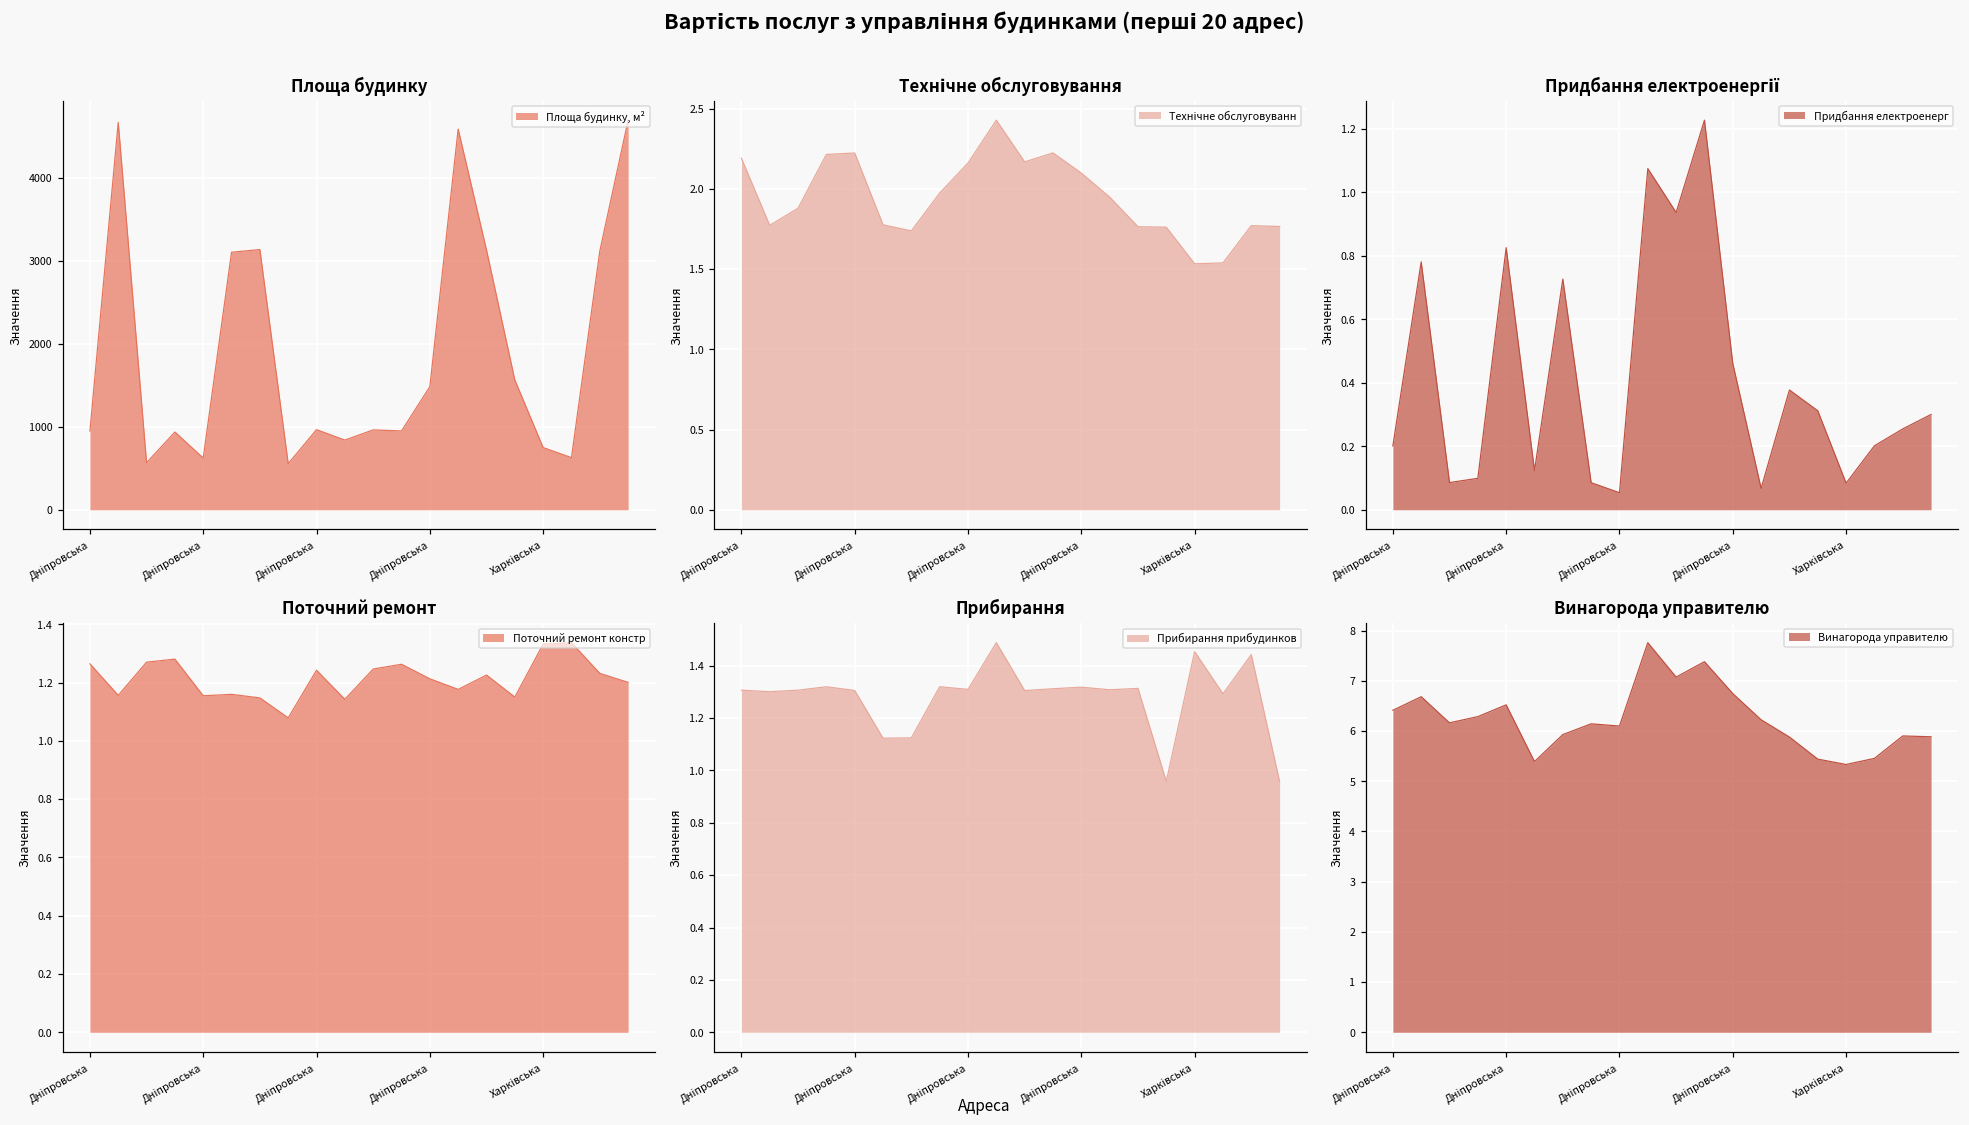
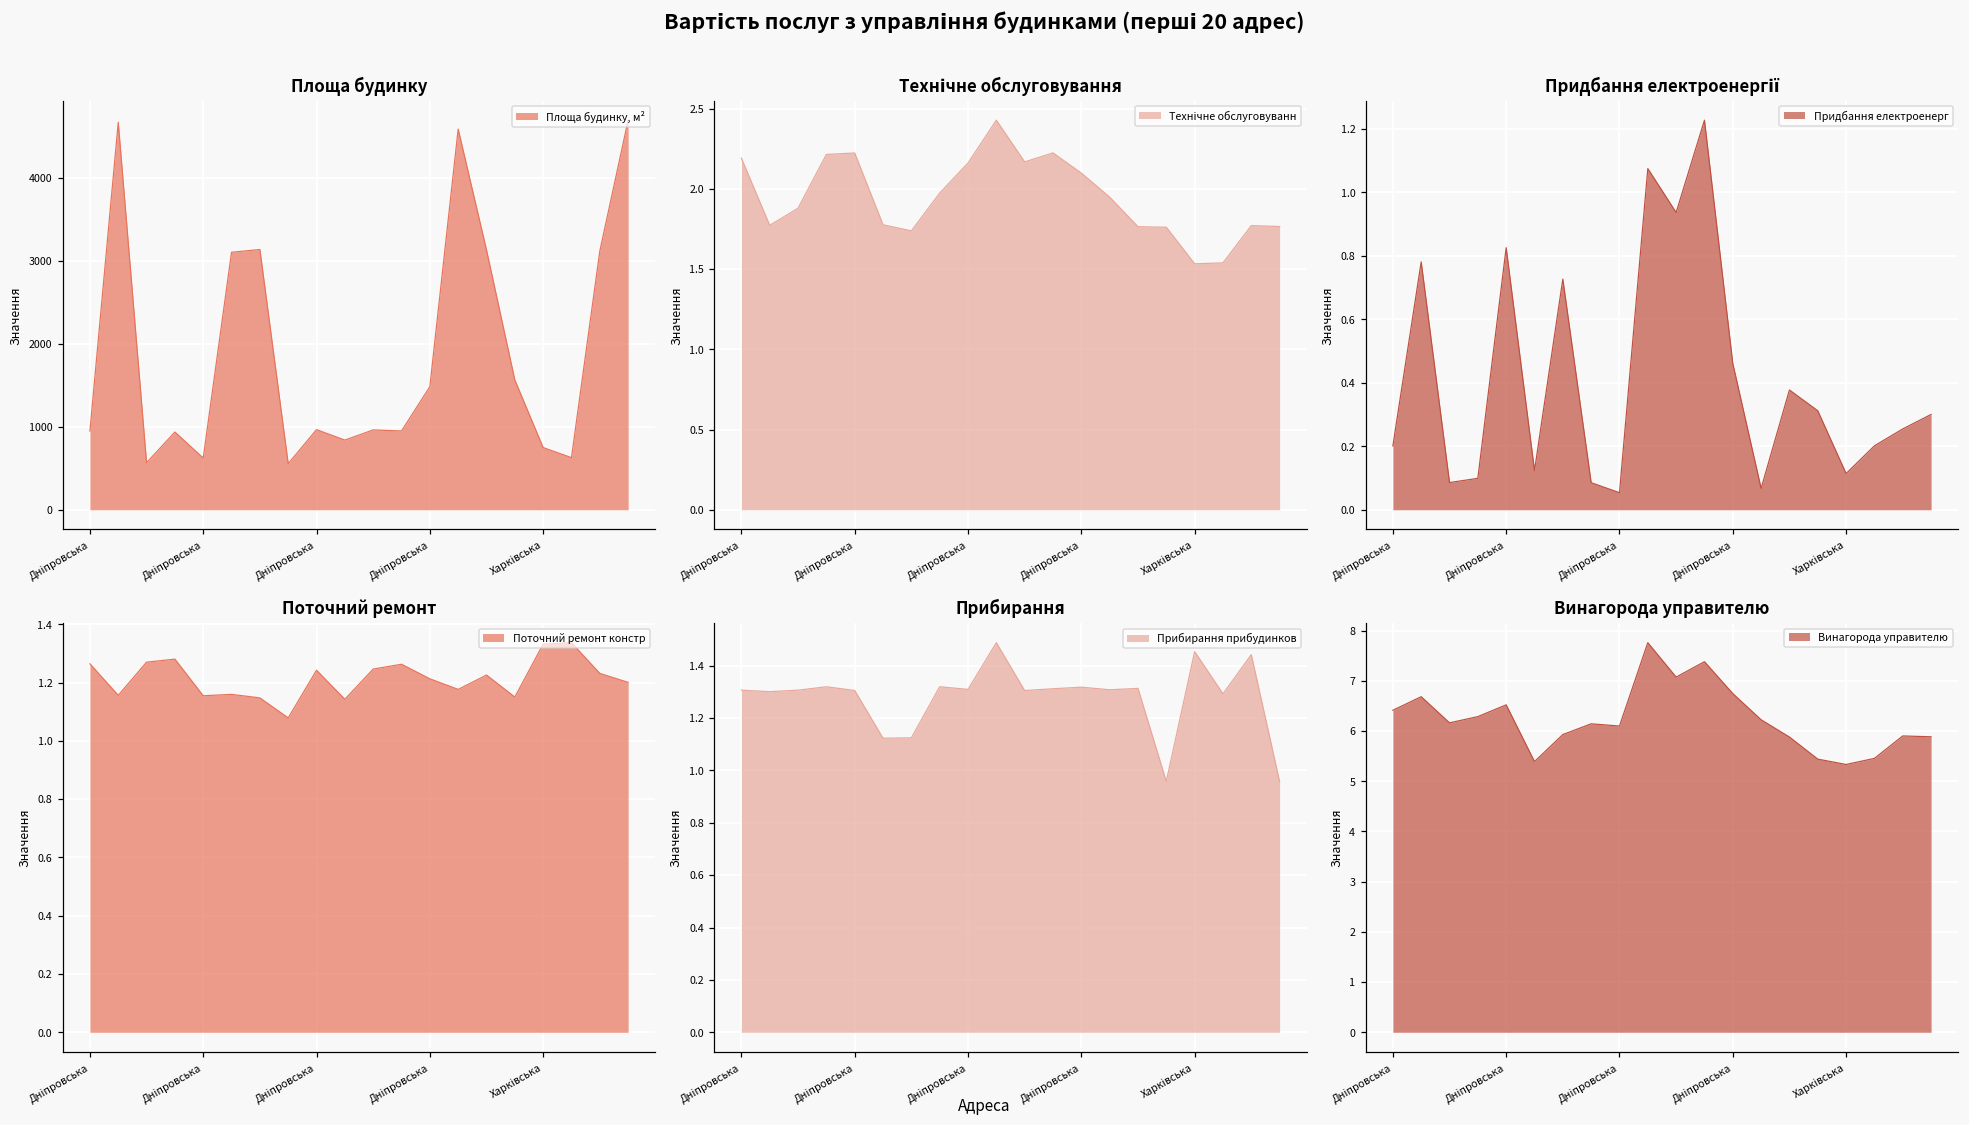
Придбання електроенергії, Харківська: 0.08 -> 0.11
